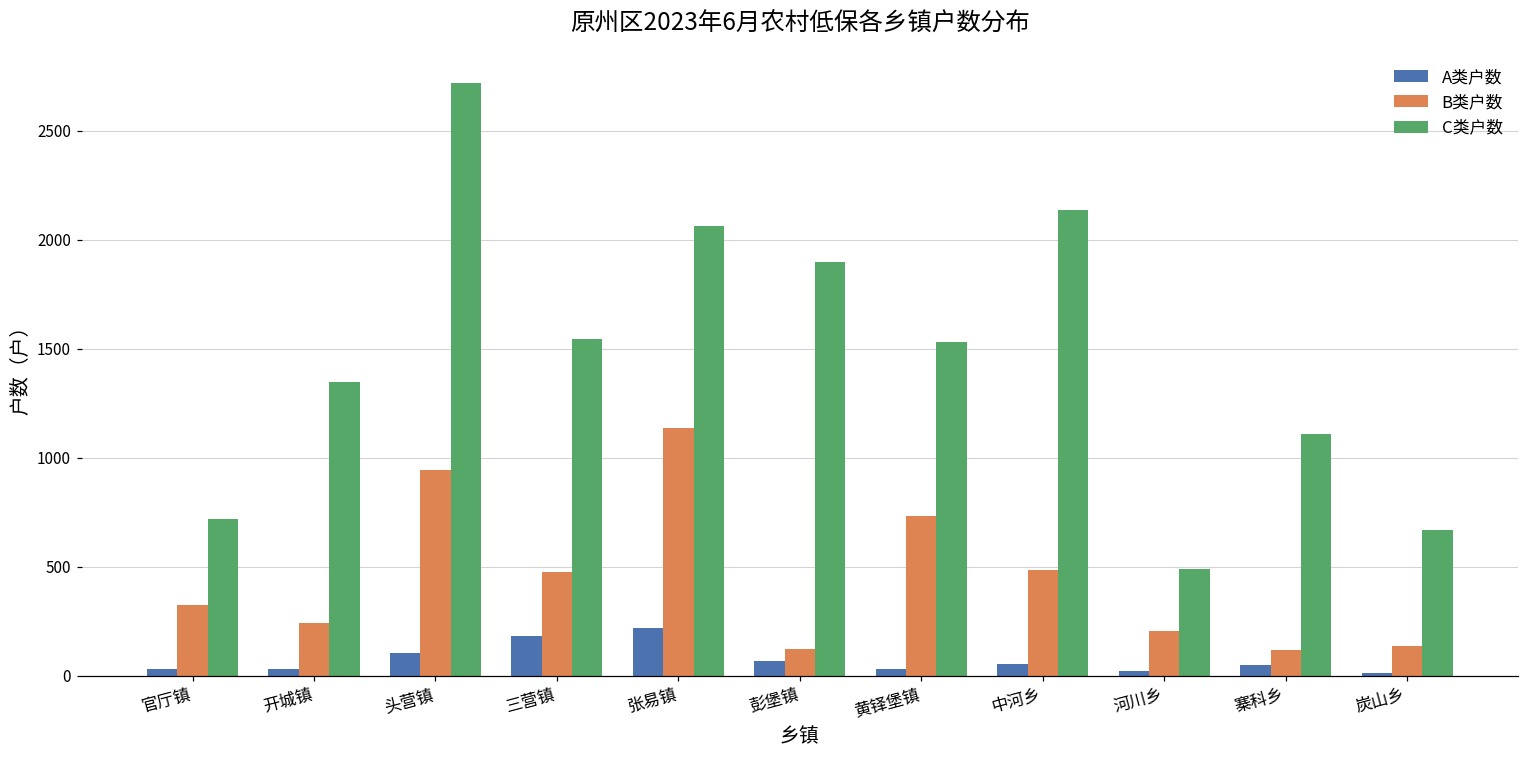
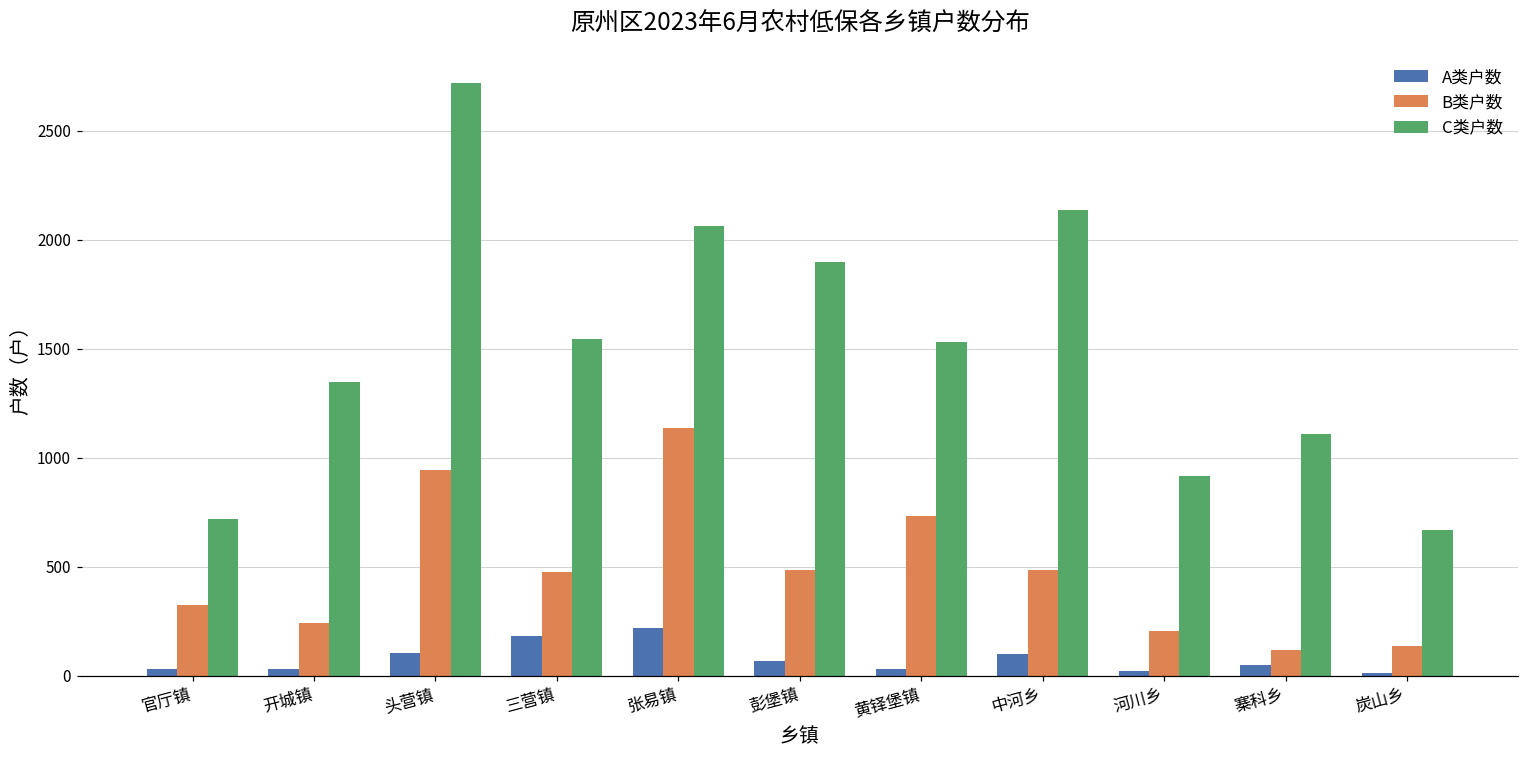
B类户数, 彭堡镇: 120 -> 480
A类户数, 中河乡: 60 -> 100
C类户数, 河川乡: 490 -> 920
